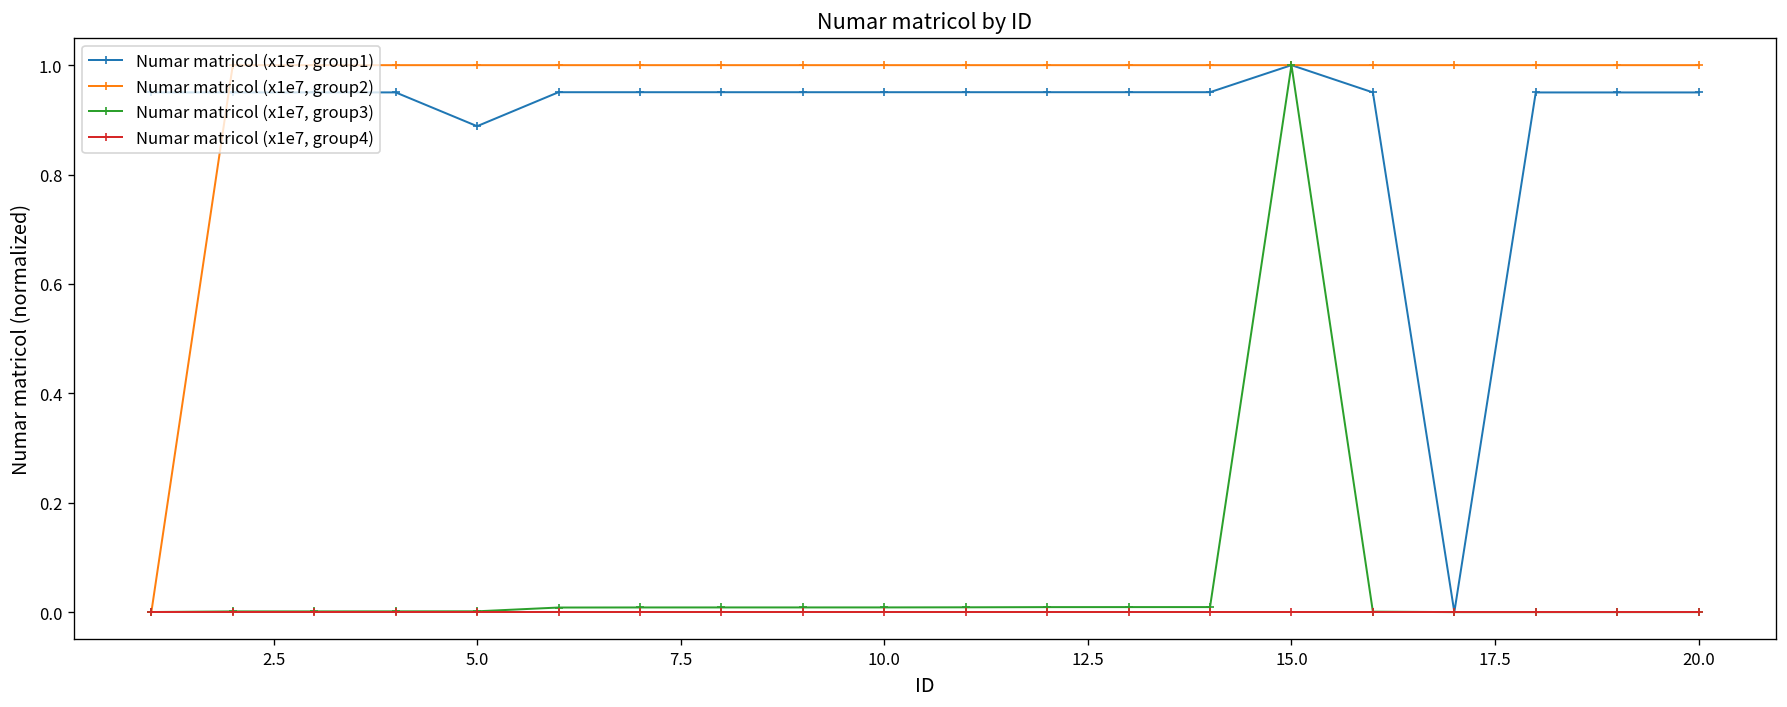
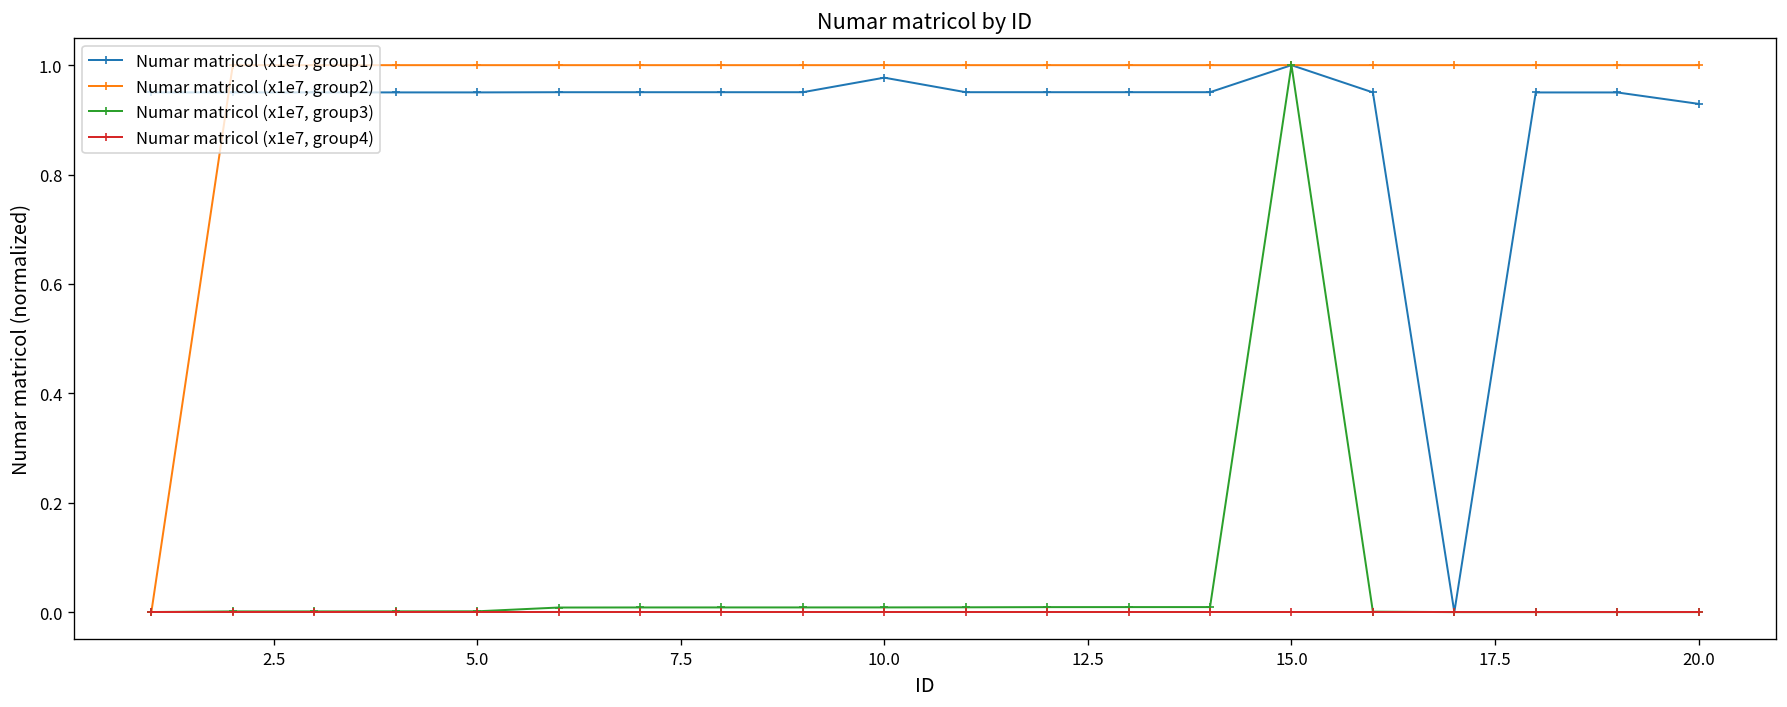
Numar matricol (x1e7, group1), 5.0: 0.89 -> 0.95
Numar matricol (x1e7, group1), 10.0: 0.95 -> 0.98
Numar matricol (x1e7, group1), 20.0: 0.95 -> 0.93
